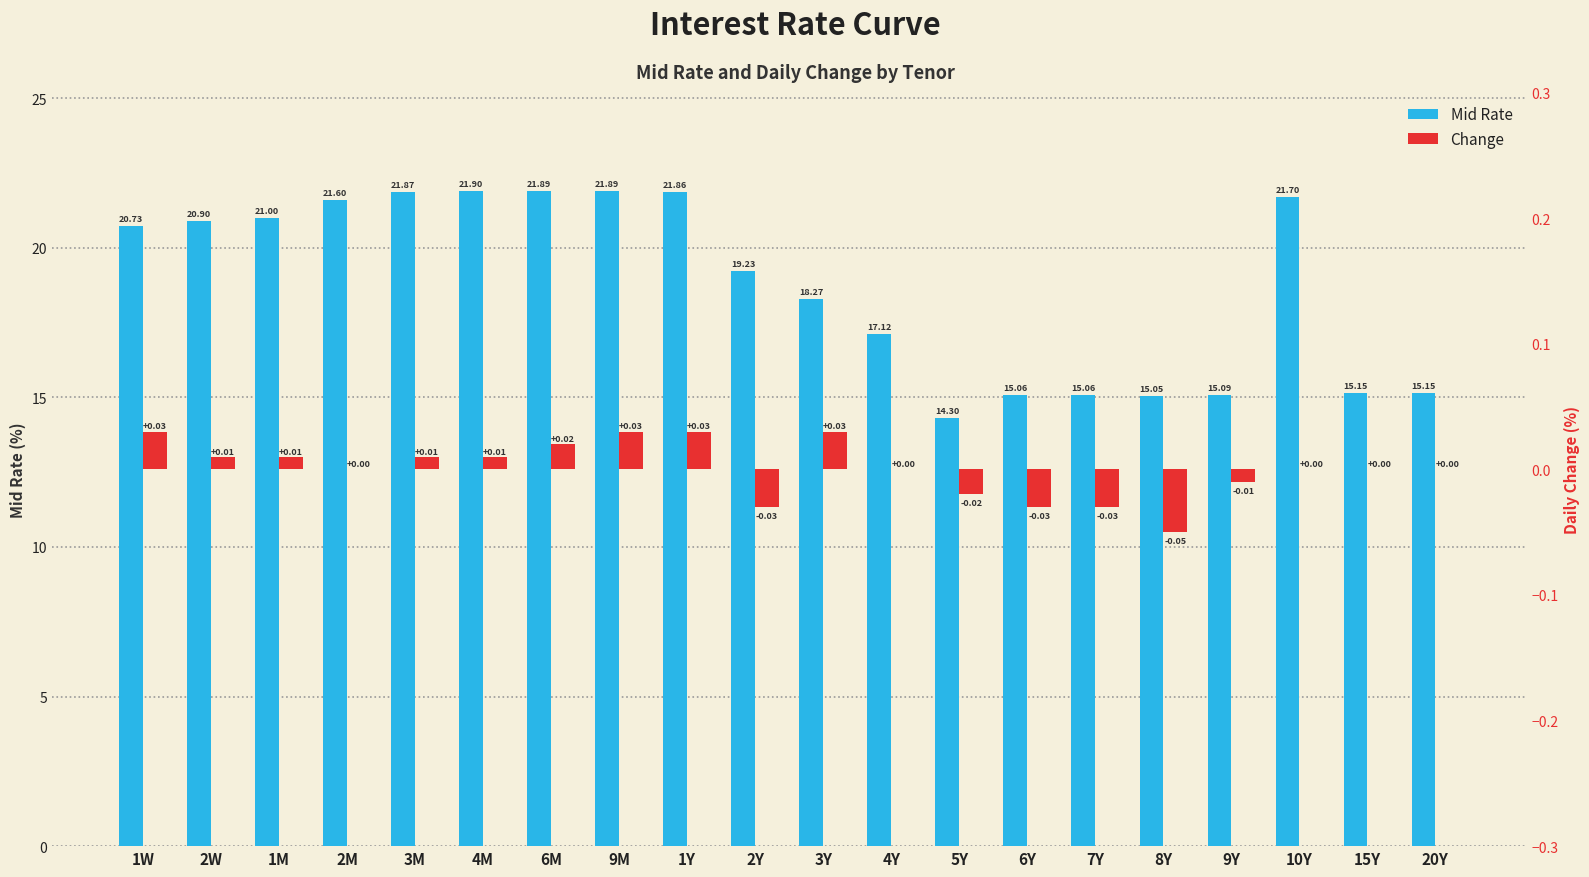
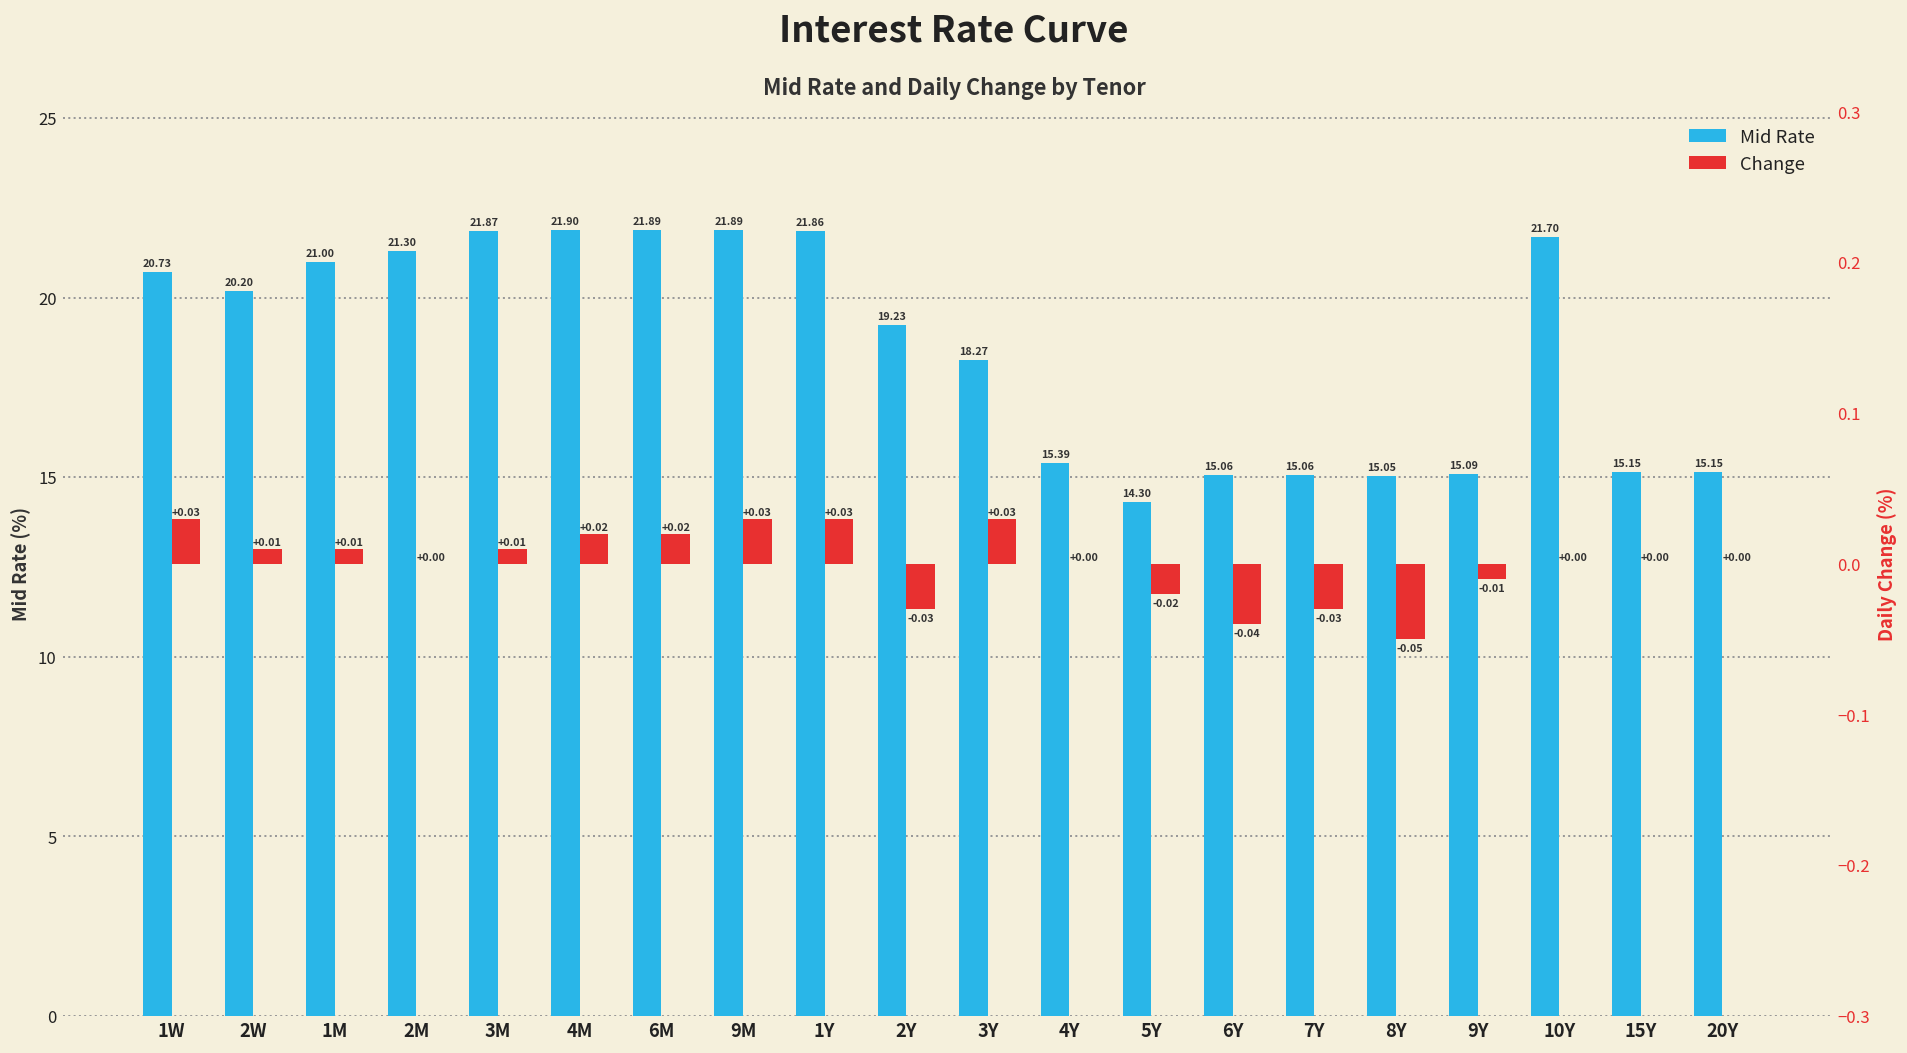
Mid Rate, 2W: 20.90 -> 20.20
Mid Rate, 2M: 21.60 -> 21.30
Mid Rate, 4Y: 17.12 -> 15.39
Change, 4M: +0.01 -> +0.02
Change, 6Y: -0.03 -> -0.04
